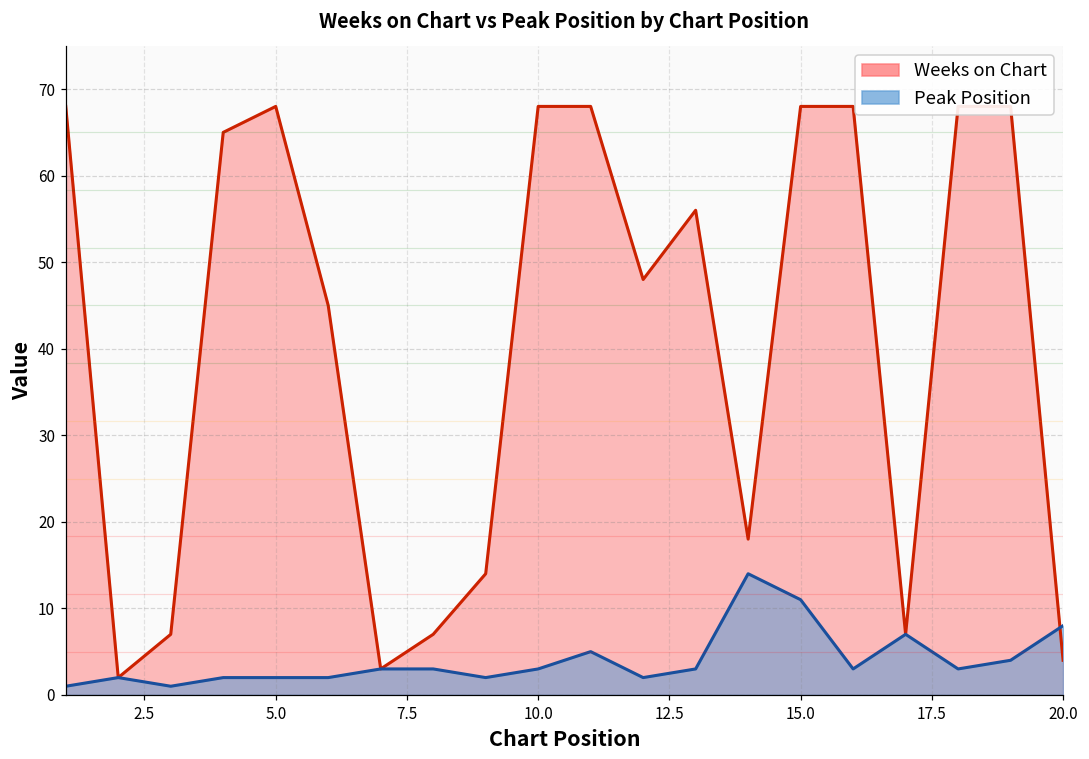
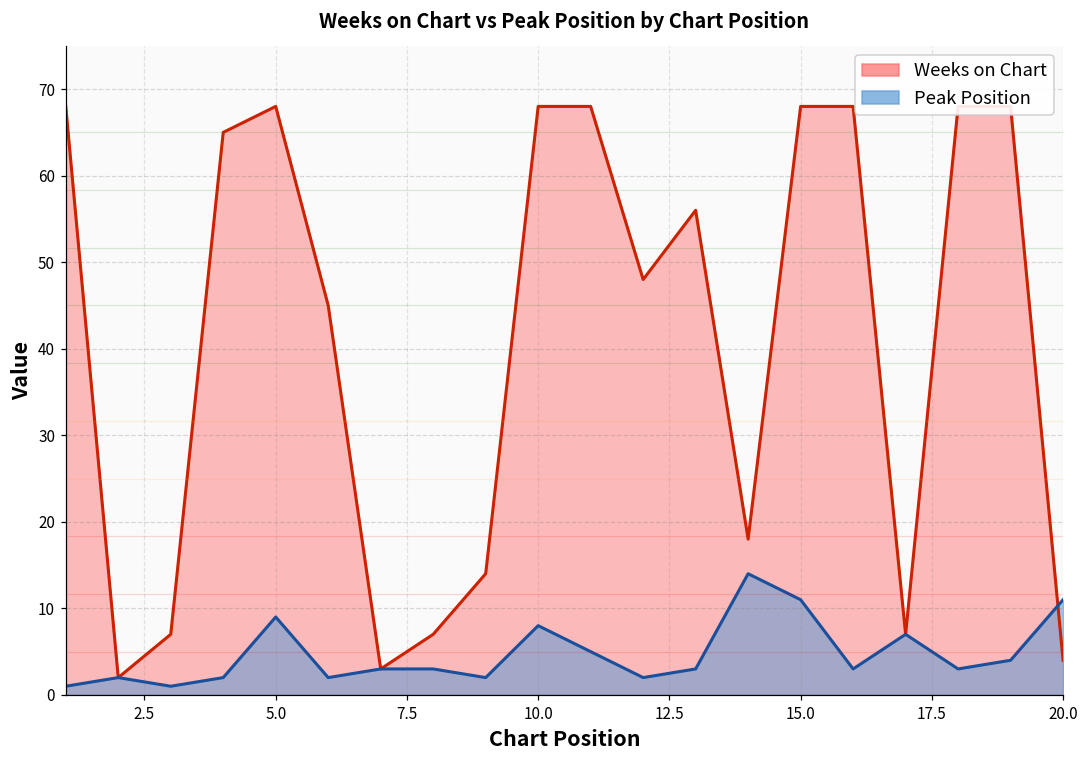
Peak Position, 5.0: 2 -> 9
Peak Position, 10.0: 3 -> 8
Peak Position, 20.0: 8 -> 11
